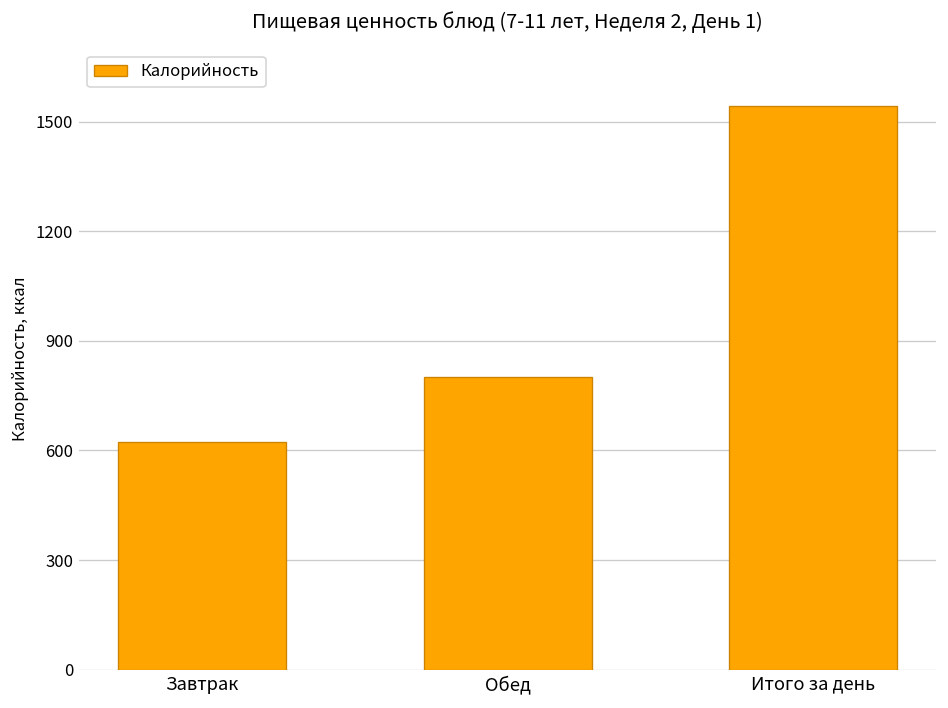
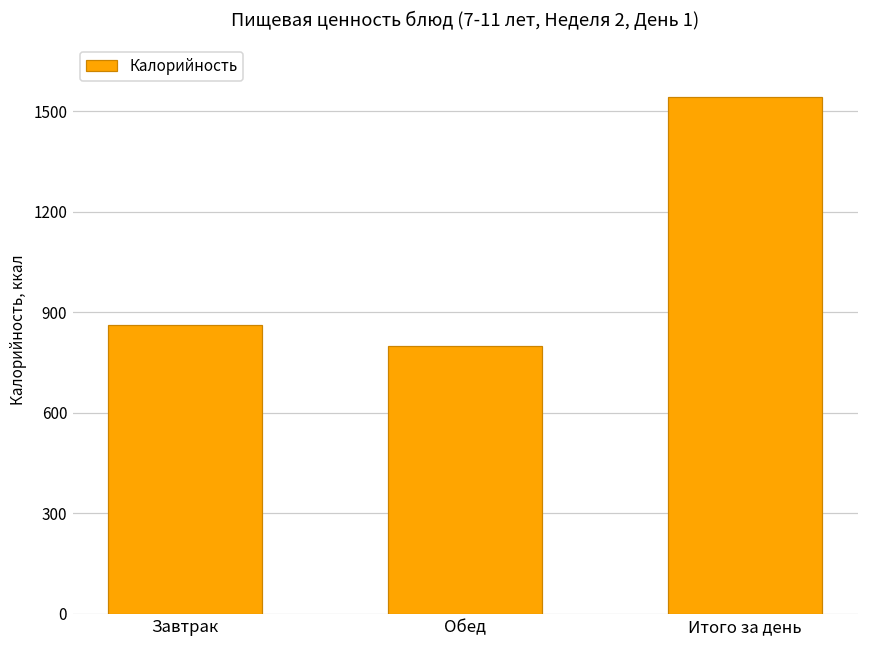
Завтрак: 620 -> 860
